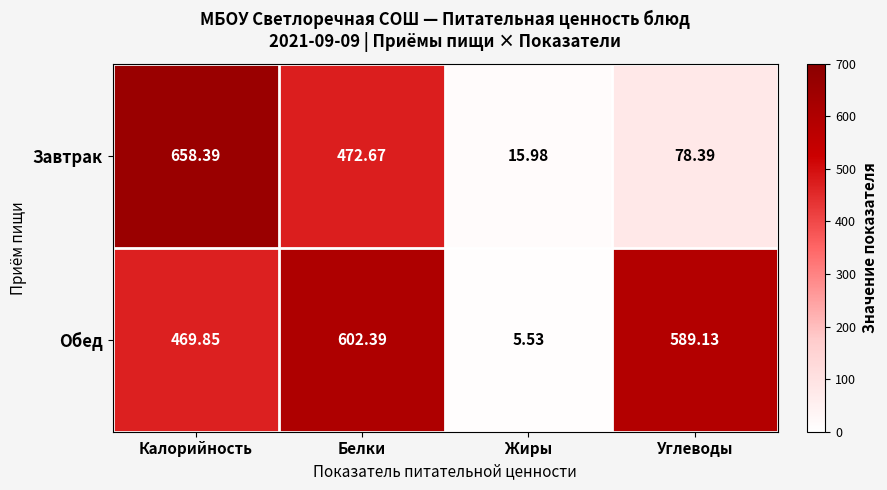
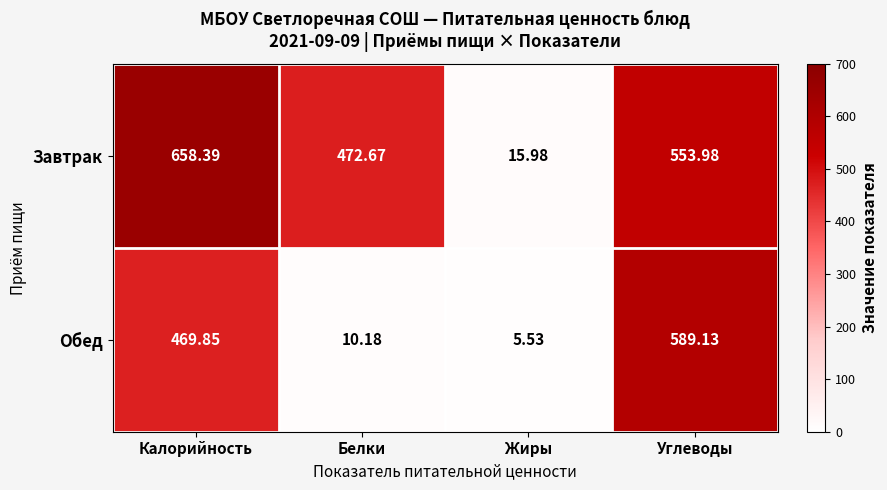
Завтрак, Углеводы: 78.39 -> 553.98
Обед, Белки: 602.39 -> 10.18
